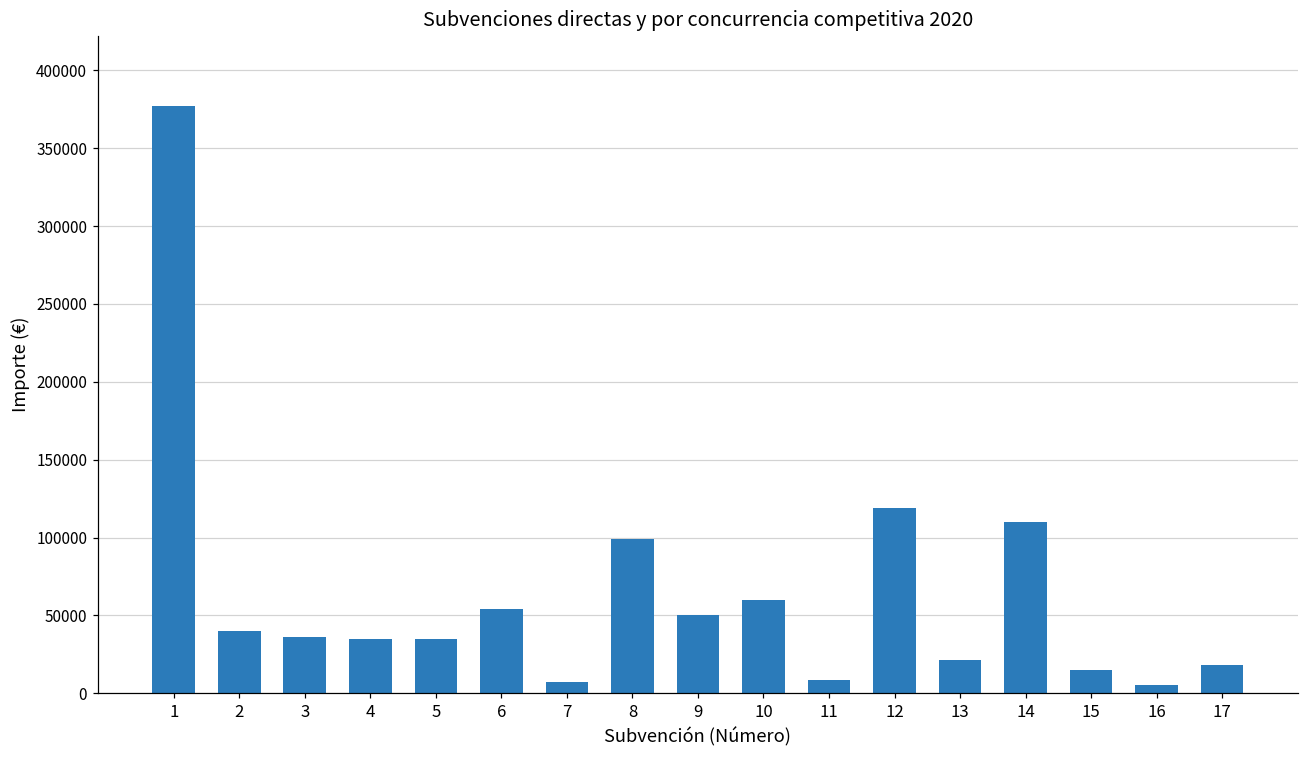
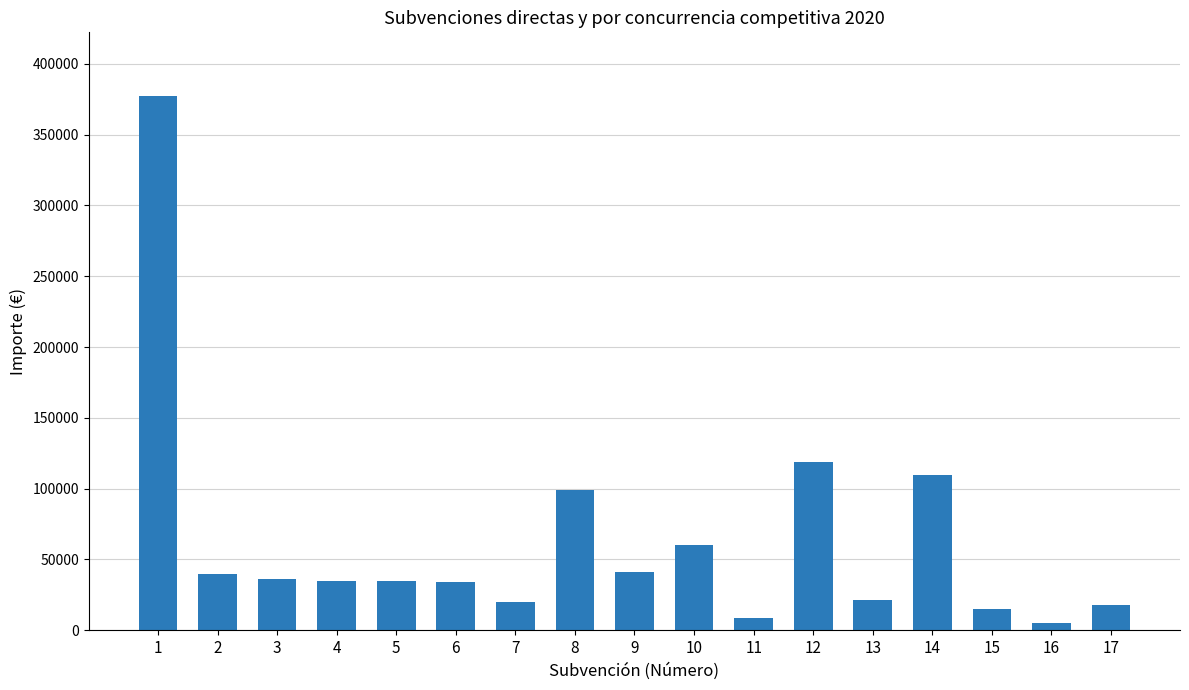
6: 54000 -> 34000
7: 7000 -> 20000
9: 50000 -> 41000
